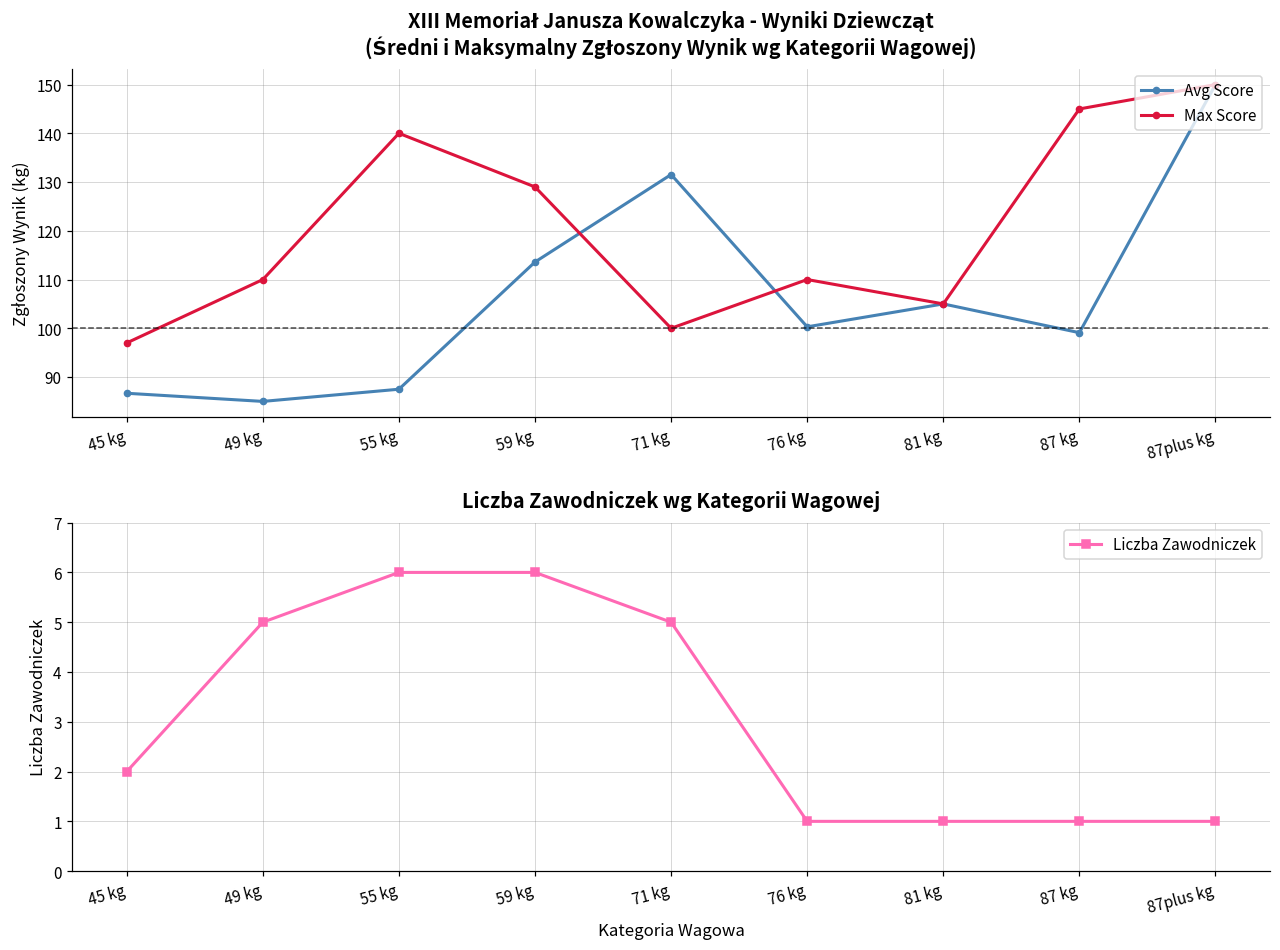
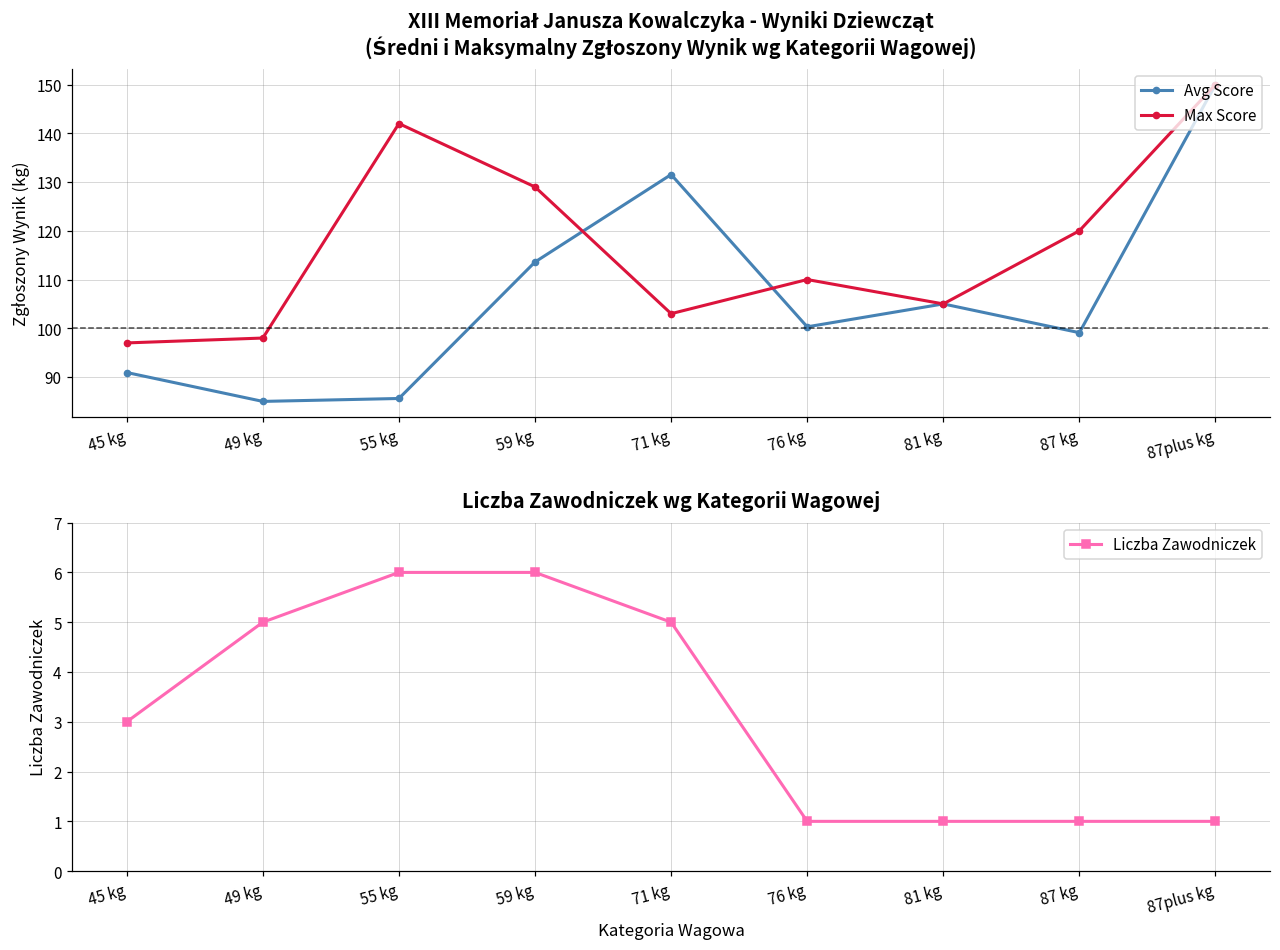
XIII Memoriał Janusza Kowalczyka - Wyniki Dziewcząt (Średni i Maksymalny Zgłoszony Wynik wg Kategorii Wagowej), Avg Score, 45 kg: 87 -> 91
XIII Memoriał Janusza Kowalczyka - Wyniki Dziewcząt (Średni i Maksymalny Zgłoszony Wynik wg Kategorii Wagowej), Max Score, 49 kg: 110 -> 98
XIII Memoriał Janusza Kowalczyka - Wyniki Dziewcząt (Średni i Maksymalny Zgłoszony Wynik wg Kategorii Wagowej), Avg Score, 55 kg: 88 -> 86
XIII Memoriał Janusza Kowalczyka - Wyniki Dziewcząt (Średni i Maksymalny Zgłoszony Wynik wg Kategorii Wagowej), Max Score, 55 kg: 140 -> 142
XIII Memoriał Janusza Kowalczyka - Wyniki Dziewcząt (Średni i Maksymalny Zgłoszony Wynik wg Kategorii Wagowej), Max Score, 71 kg: 100 -> 103
XIII Memoriał Janusza Kowalczyka - Wyniki Dziewcząt (Średni i Maksymalny Zgłoszony Wynik wg Kategorii Wagowej), Max Score, 87 kg: 145 -> 120
Liczba Zawodniczek wg Kategorii Wagowej, 45 kg: 2 -> 3
